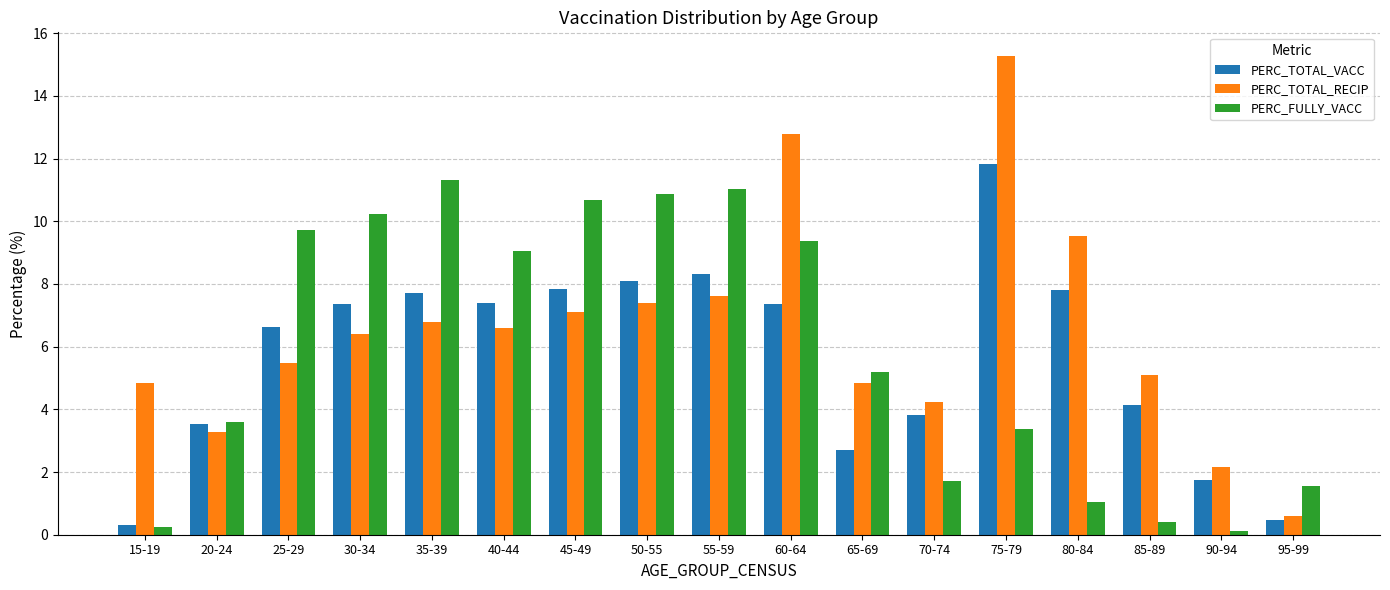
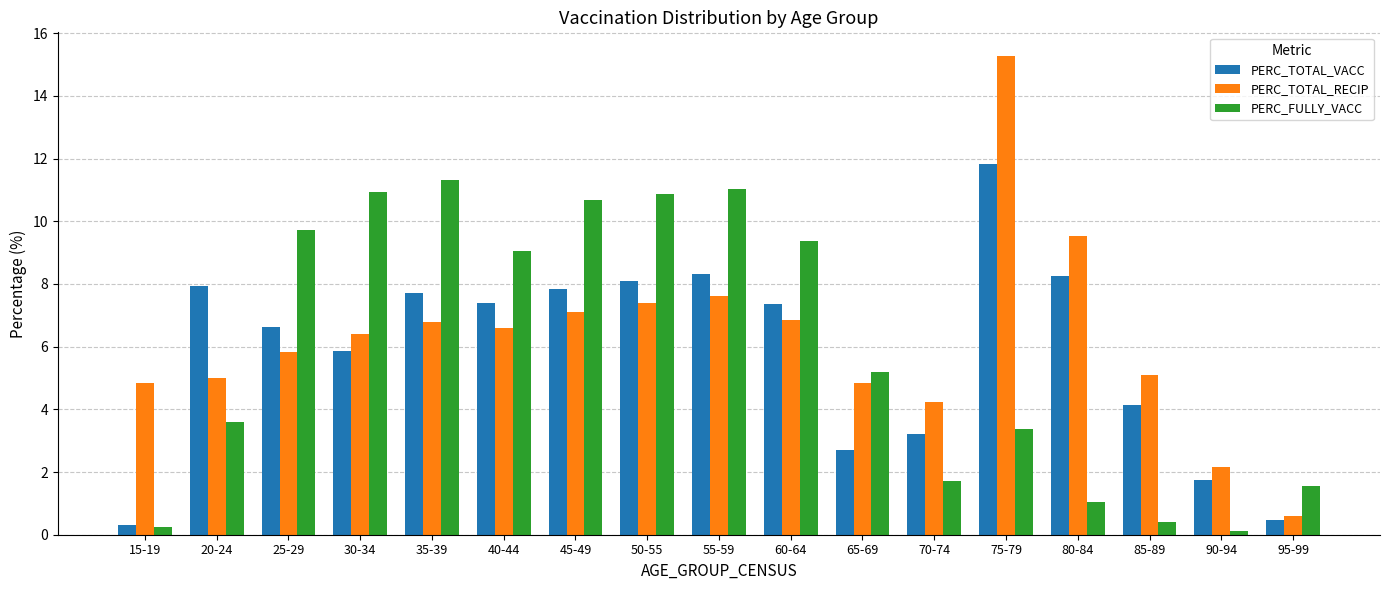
PERC_TOTAL_VACC, 20-24: 3.5 -> 7.9
PERC_TOTAL_RECIP, 20-24: 3.3 -> 5.0
PERC_TOTAL_RECIP, 25-29: 5.5 -> 5.8
PERC_TOTAL_VACC, 30-34: 7.3 -> 5.9
PERC_FULLY_VACC, 30-34: 10.2 -> 10.9
PERC_TOTAL_RECIP, 60-64: 12.8 -> 6.8
PERC_TOTAL_VACC, 70-74: 3.8 -> 3.2
PERC_TOTAL_VACC, 80-84: 7.8 -> 8.3
